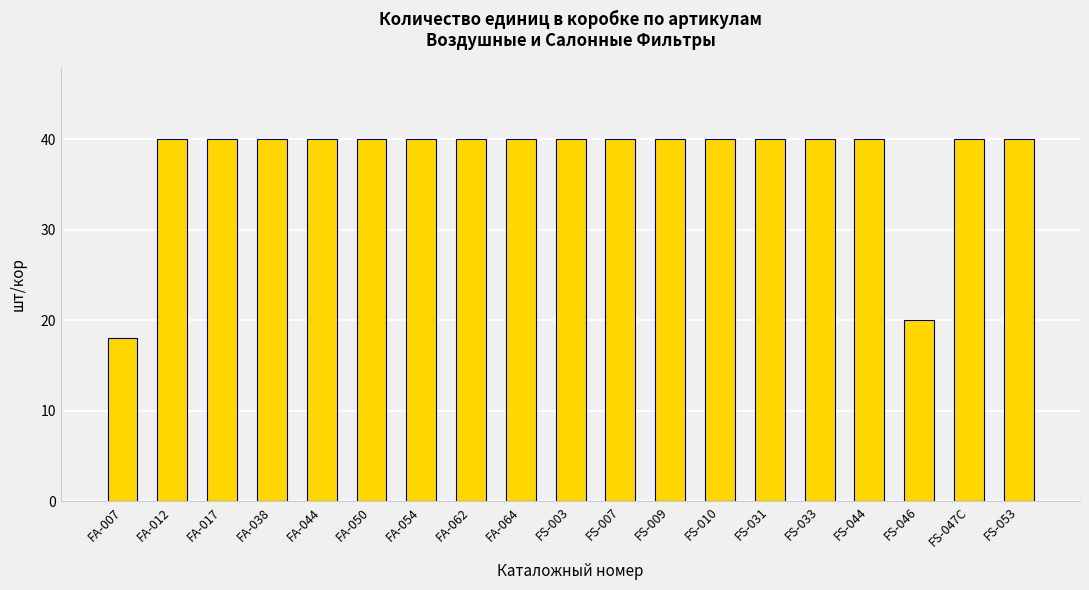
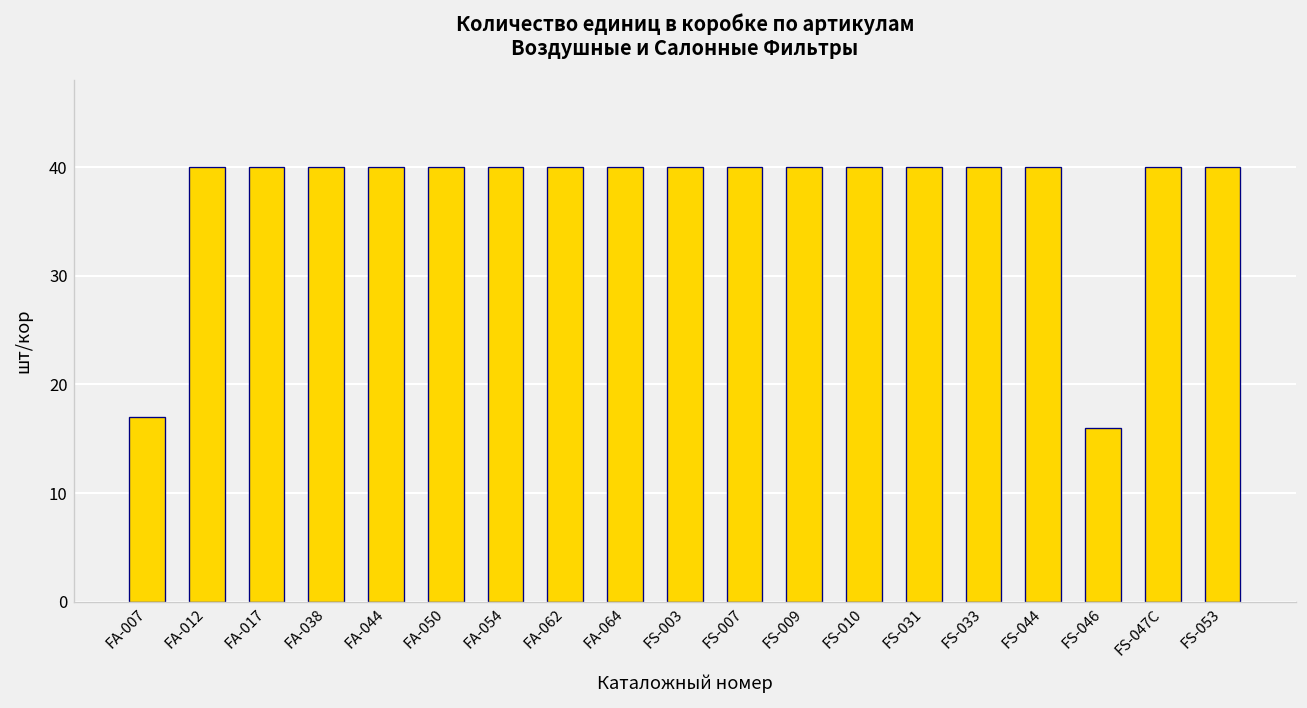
FA-007: 18 -> 17
FS-046: 20 -> 16
